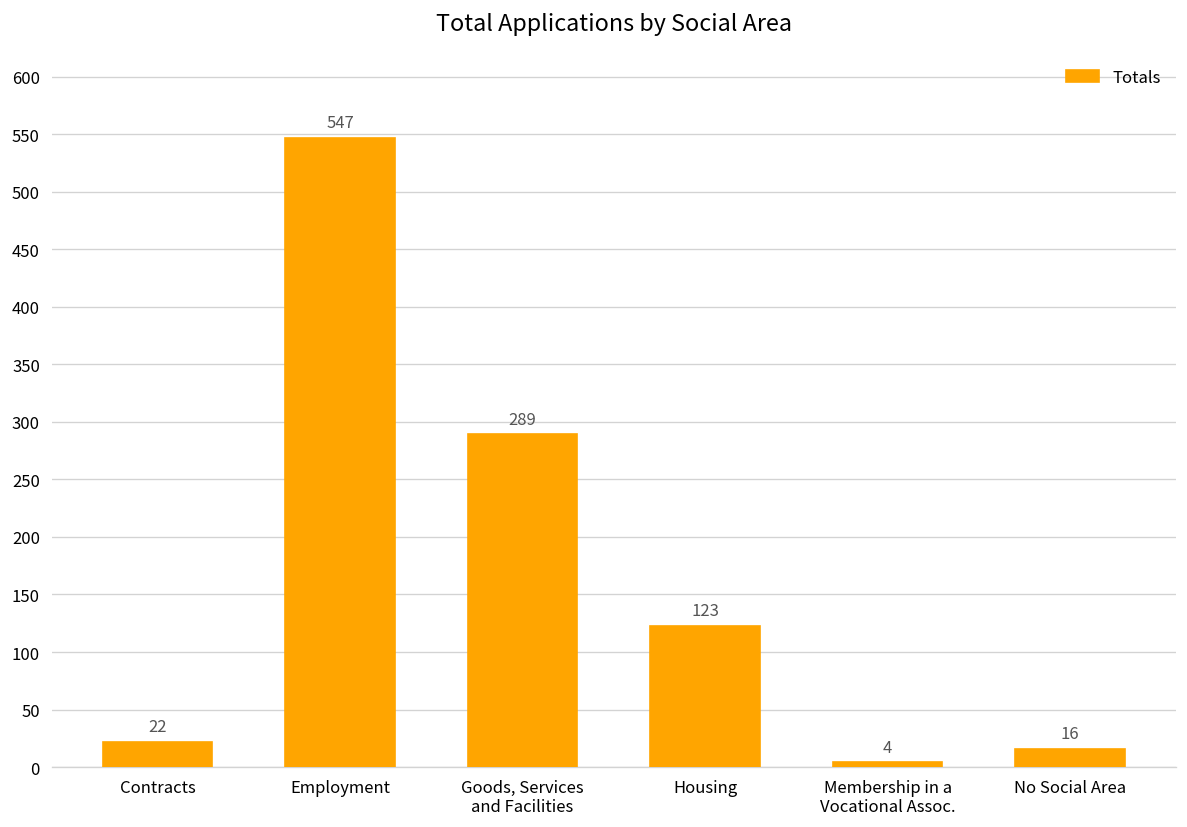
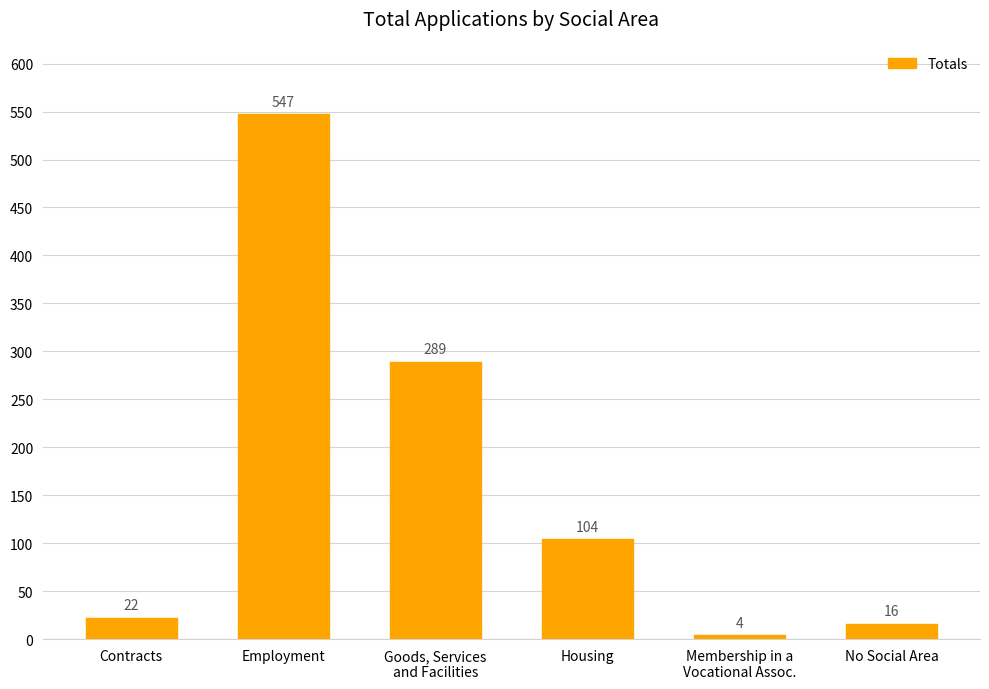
Housing: 123 -> 104
